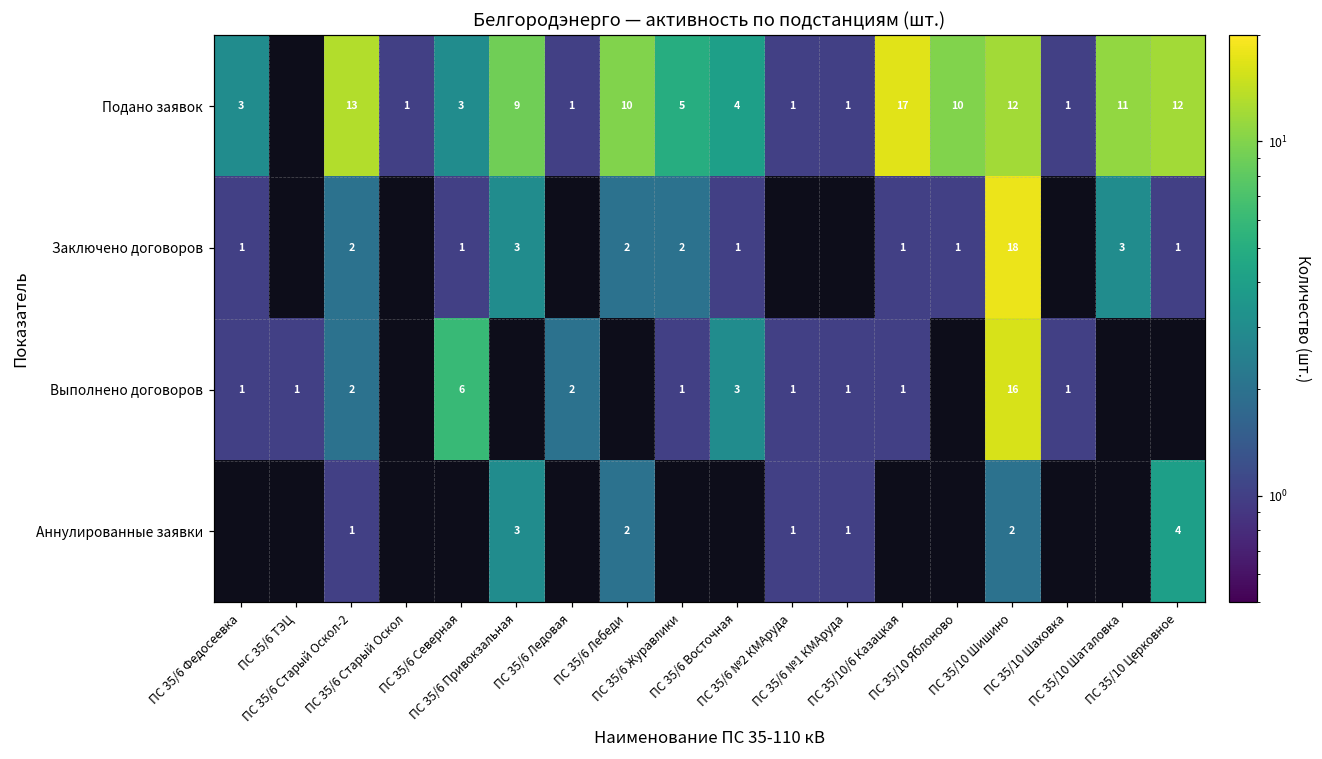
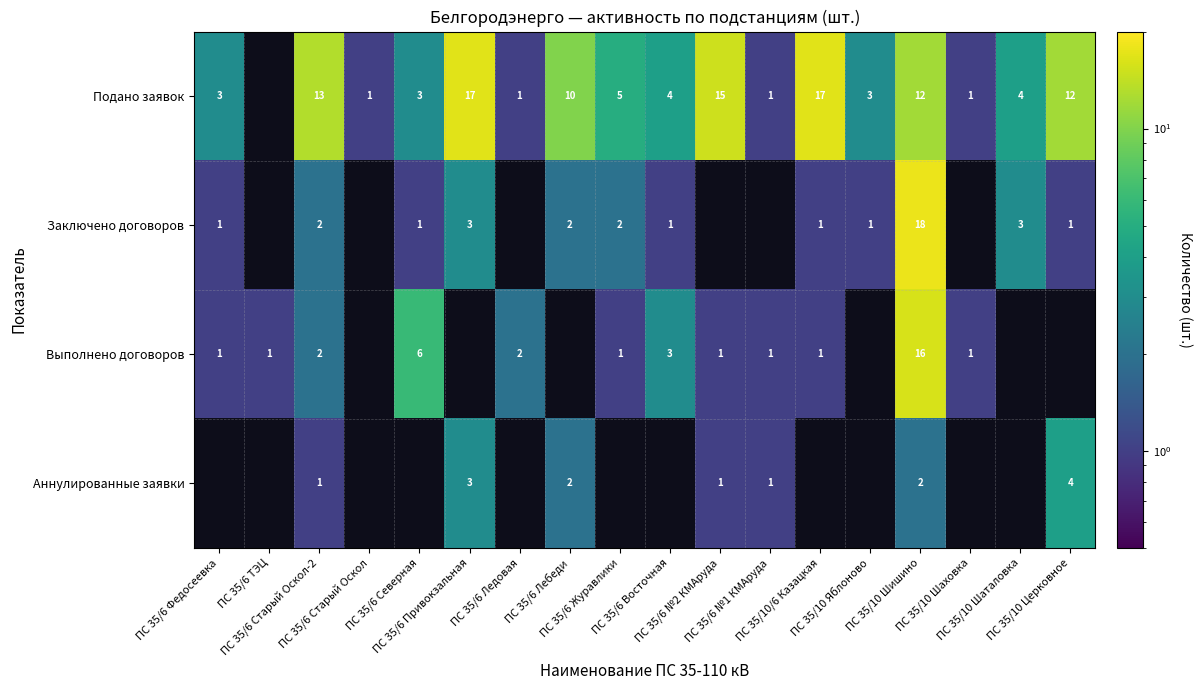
Подано заявок, ПС 35/6 Привокзальная: 9 -> 17
Подано заявок, ПС 35/6 №2 КМАруда: 1 -> 15
Подано заявок, ПС 35/10 Яблоново: 10 -> 3
Подано заявок, ПС 35/10 Шаталовка: 11 -> 4
